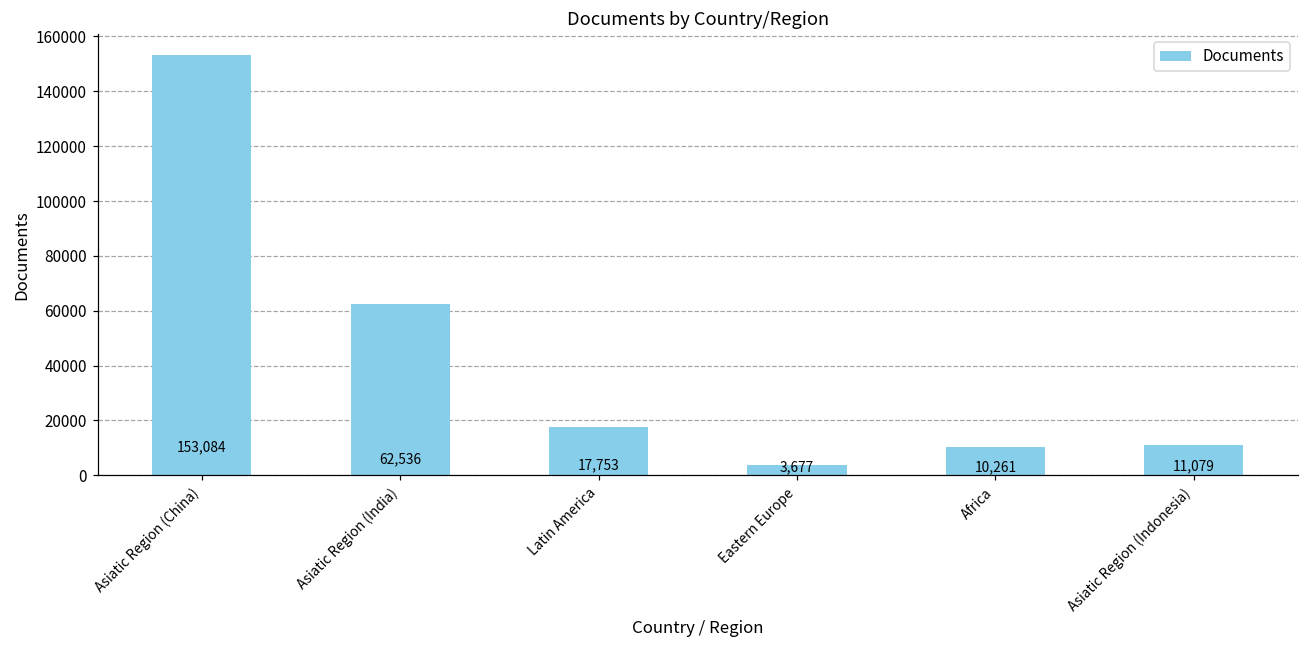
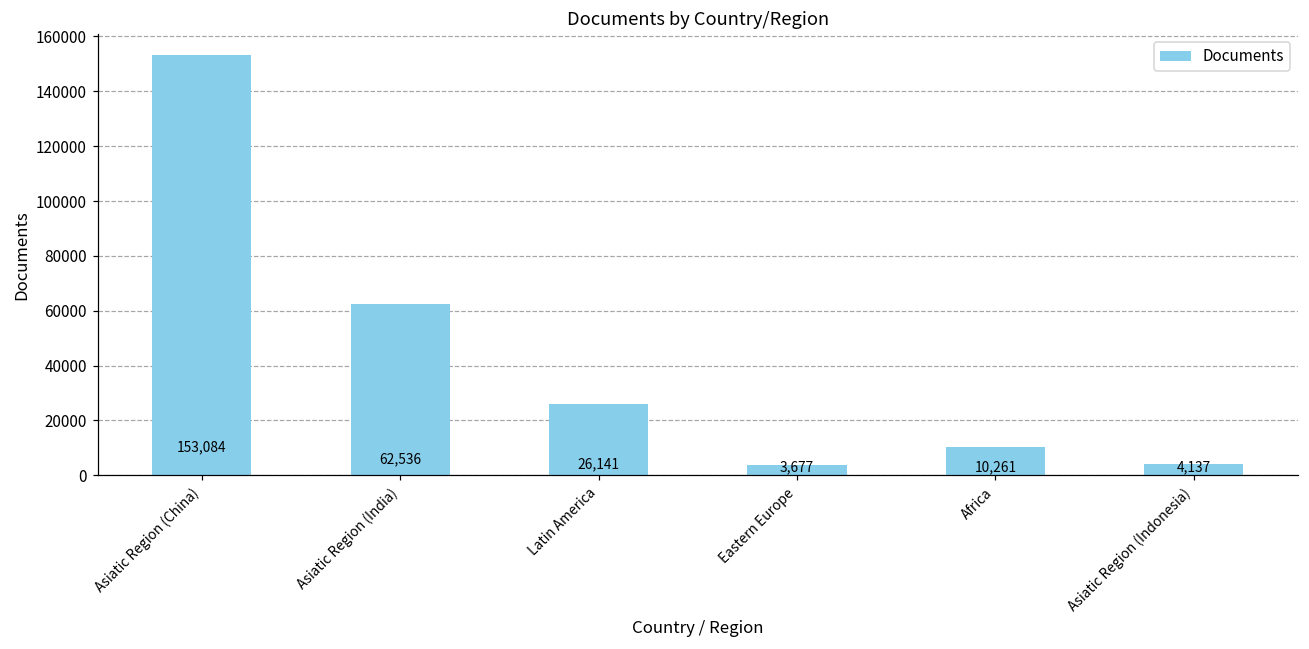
Latin America: 17,753 -> 26,141
Asiatic Region (Indonesia): 11,079 -> 4,137
